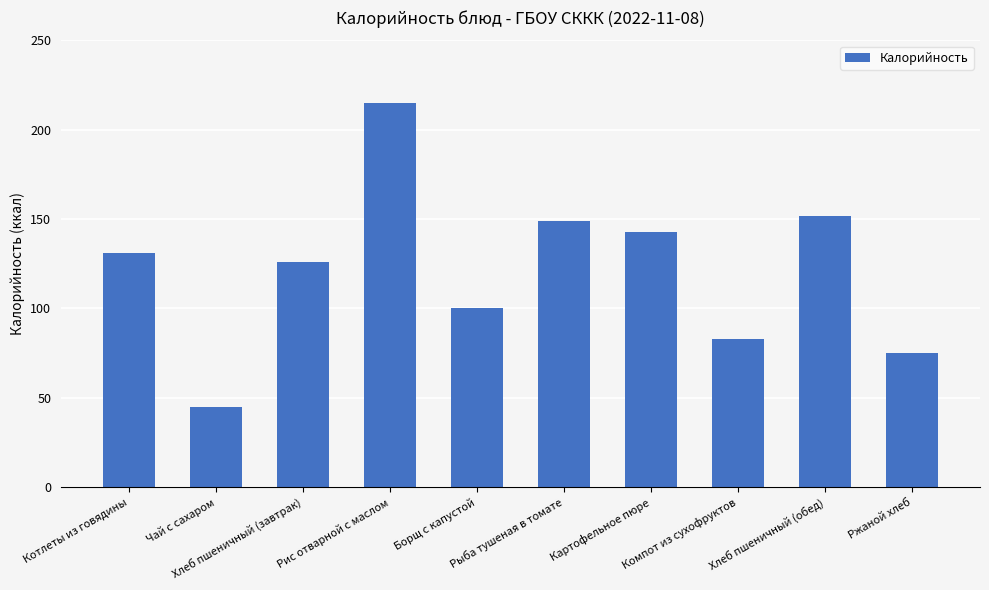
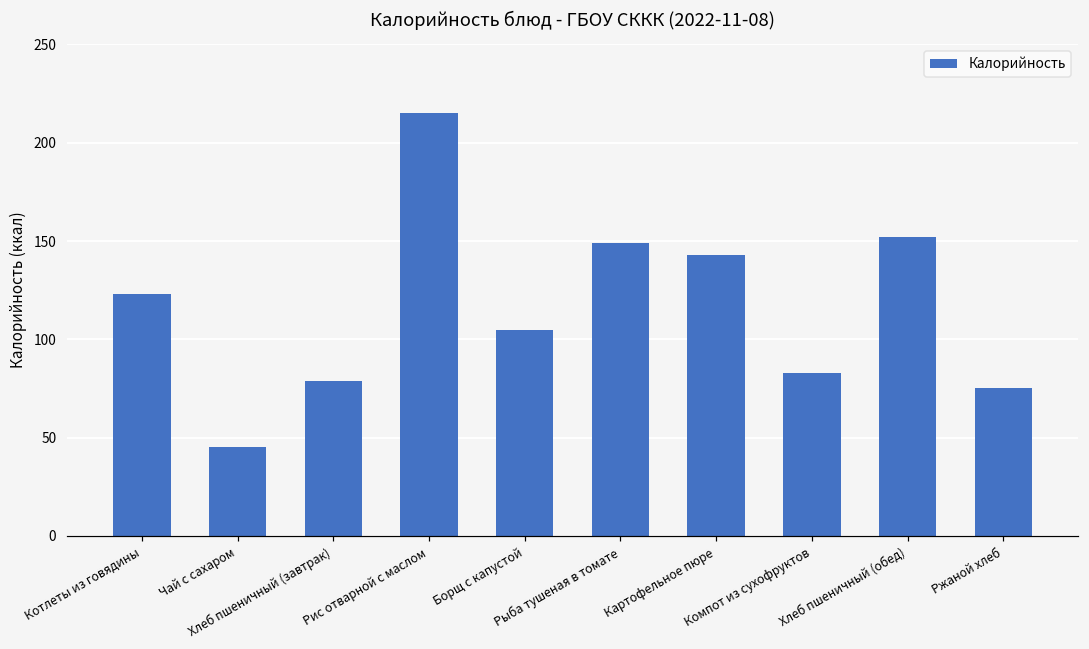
Котлеты из говядины: 131 -> 123
Хлеб пшеничный (завтрак): 126 -> 79
Борщ с капустой: 100 -> 105
